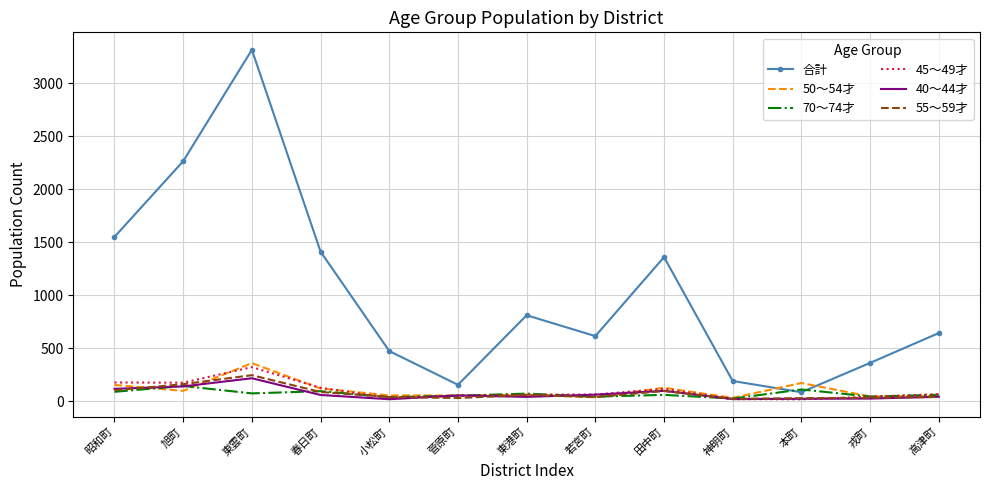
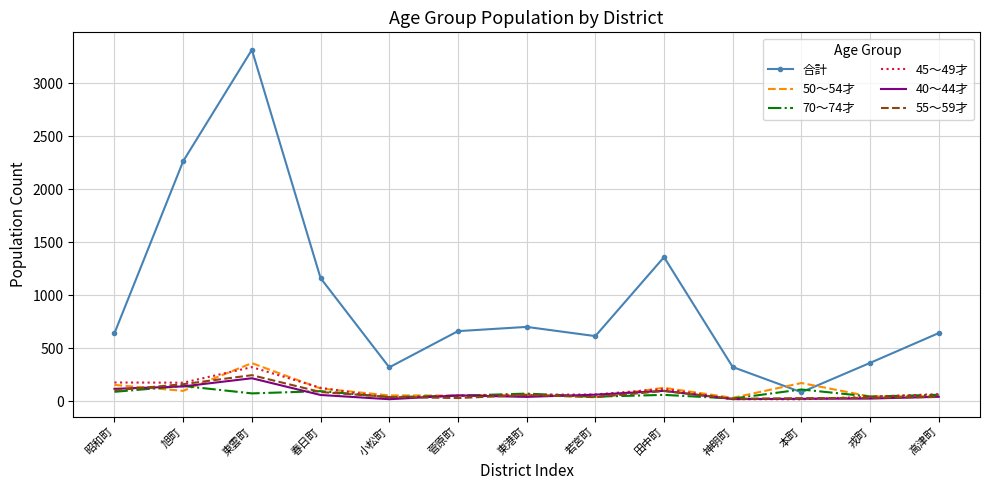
合計, 昭和町: 1550 -> 640
合計, 春日町: 1410 -> 1160
合計, 小松町: 470 -> 320
合計, 菅原町: 150 -> 660
合計, 東港町: 810 -> 700
合計, 神明町: 190 -> 320
